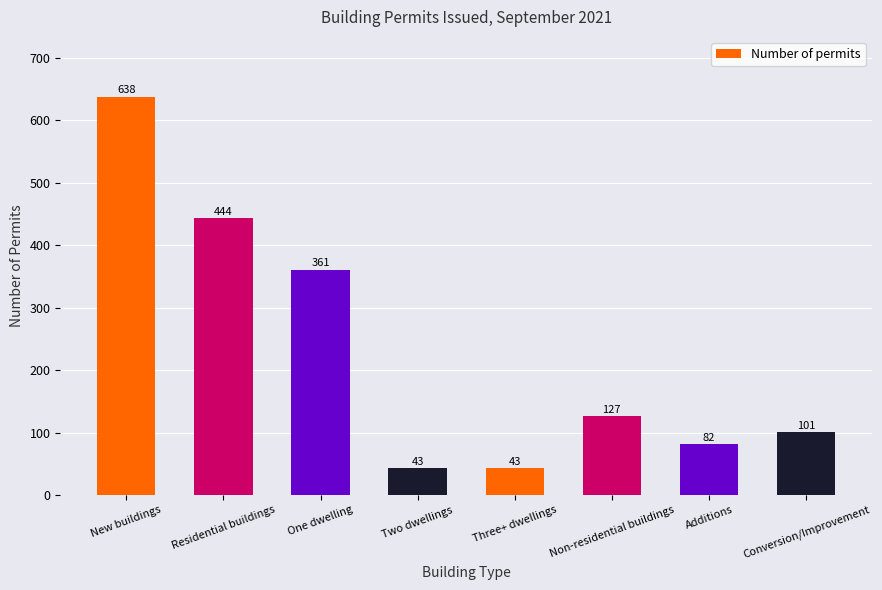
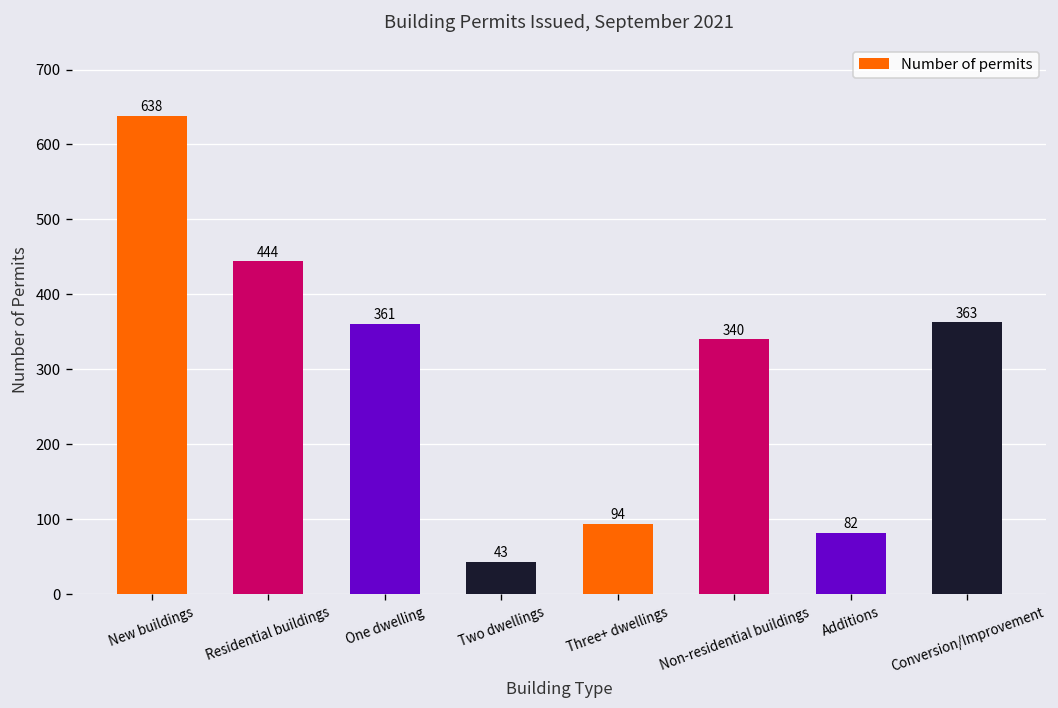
Three+ dwellings: 43 -> 94
Non-residential buildings: 127 -> 340
Conversion/Improvement: 101 -> 363
